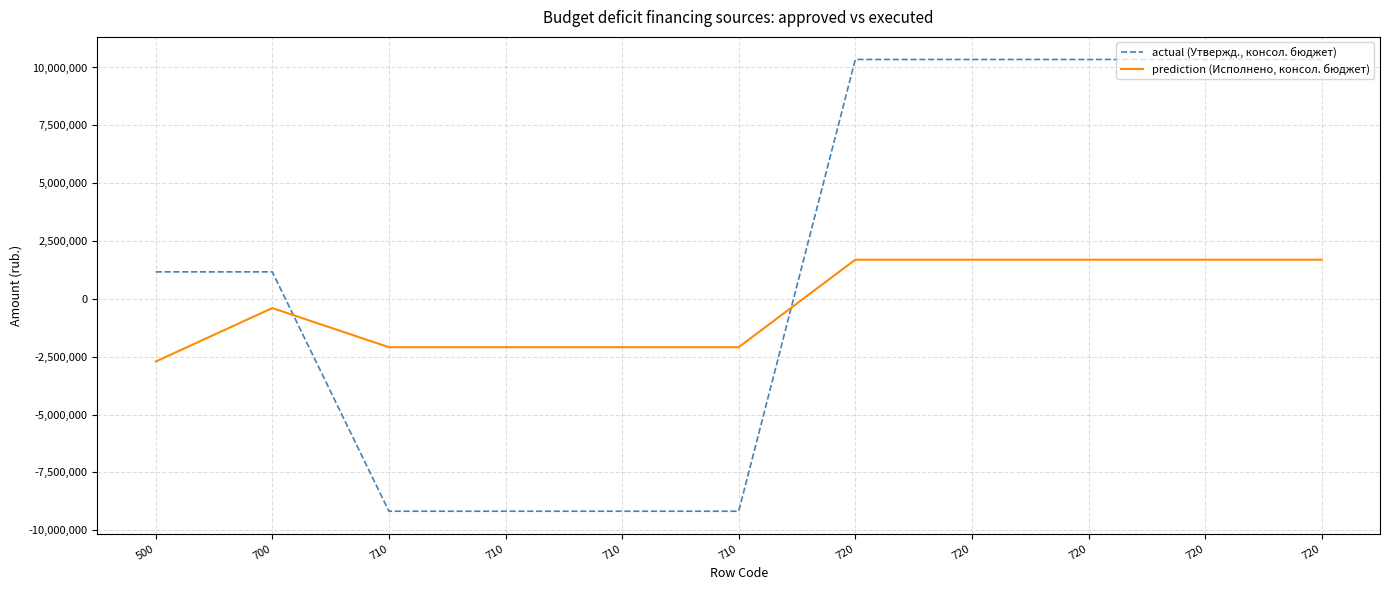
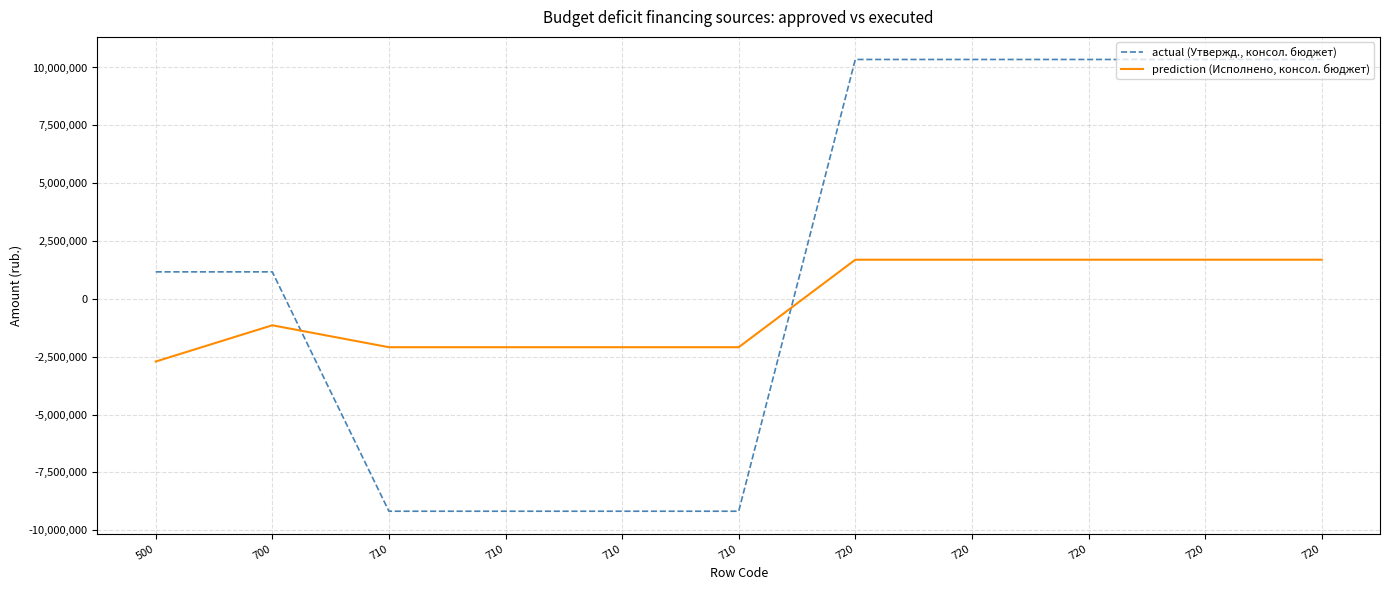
prediction (Исполнено, консол. бюджет), 700: -400,000 -> -1,100,000
